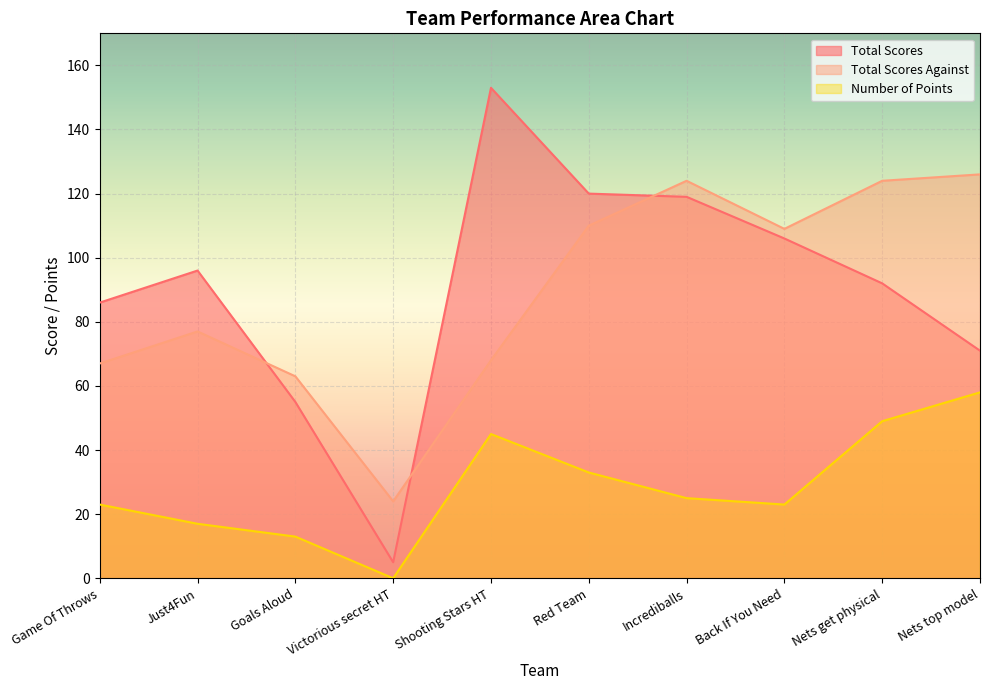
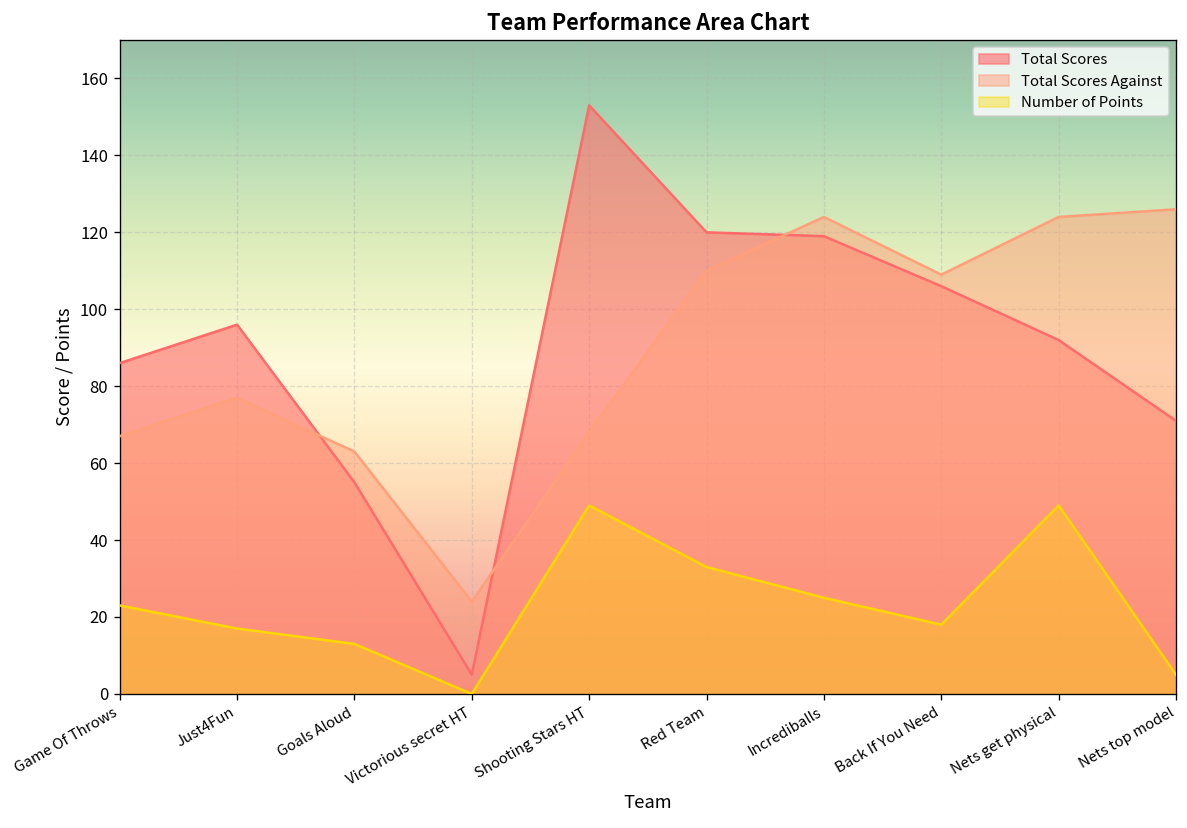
Number of Points, Shooting Stars HT: 45 -> 49
Number of Points, Back If You Need: 23 -> 18
Number of Points, Nets top model: 58 -> 5
